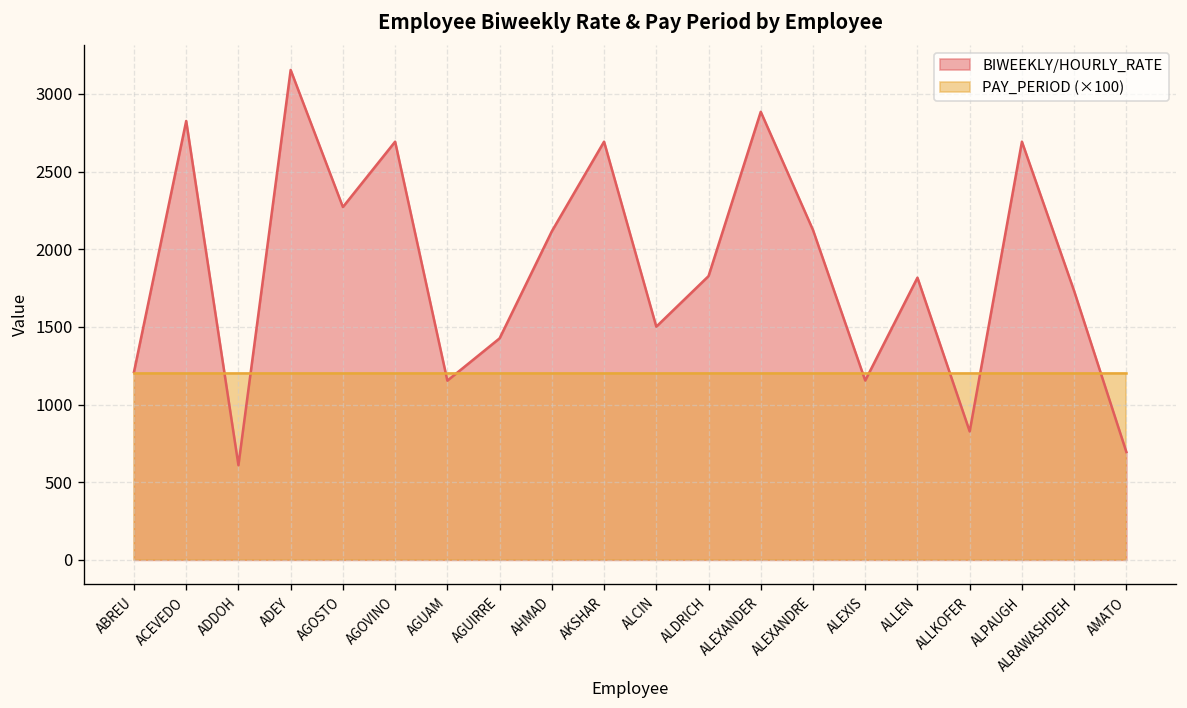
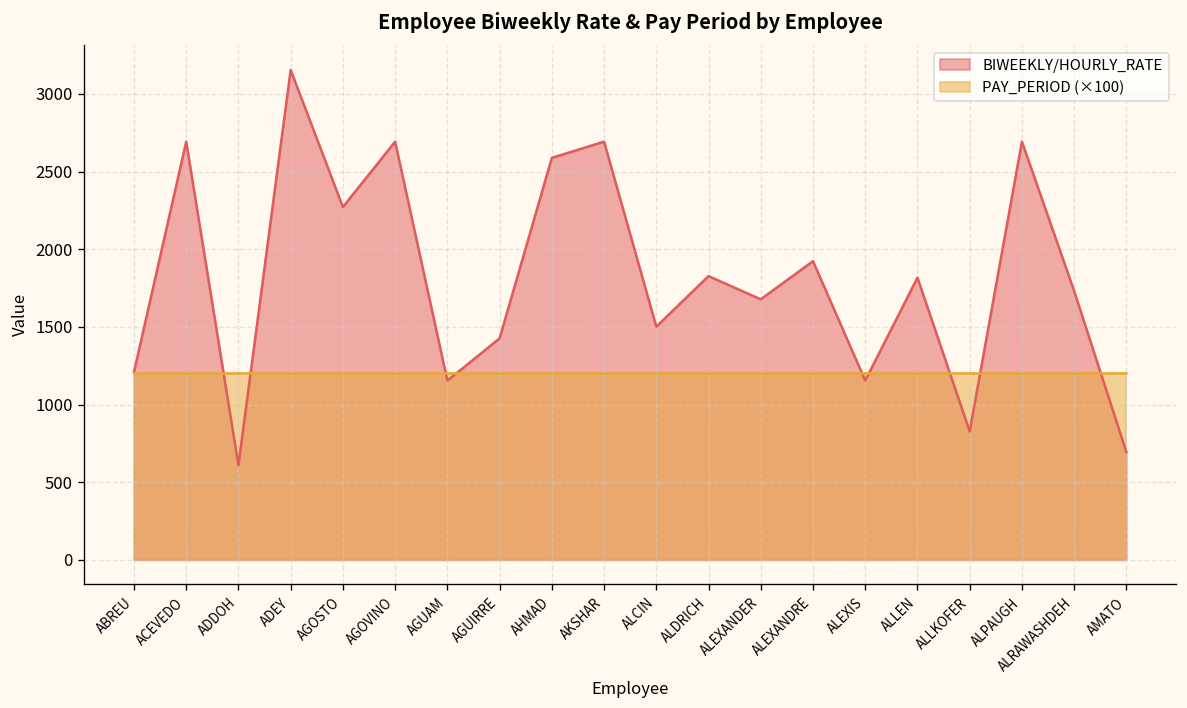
BIWEEKLY/HOURLY_RATE, ACEVEDO: 2830 -> 2690
BIWEEKLY/HOURLY_RATE, AHMAD: 2120 -> 2590
BIWEEKLY/HOURLY_RATE, ALEXANDER: 2880 -> 1680
BIWEEKLY/HOURLY_RATE, ALEXANDRE: 2120 -> 1920
